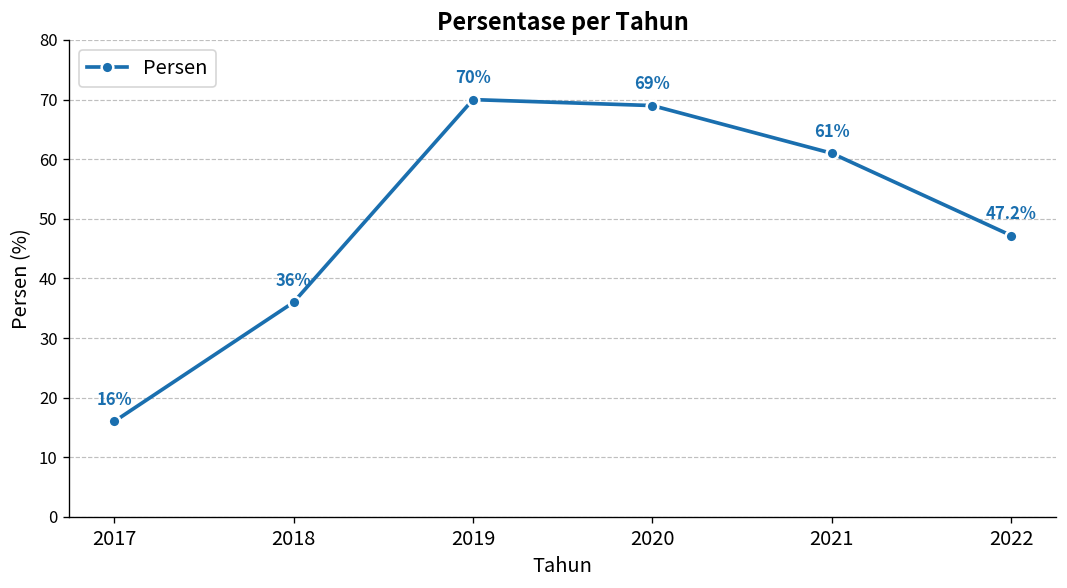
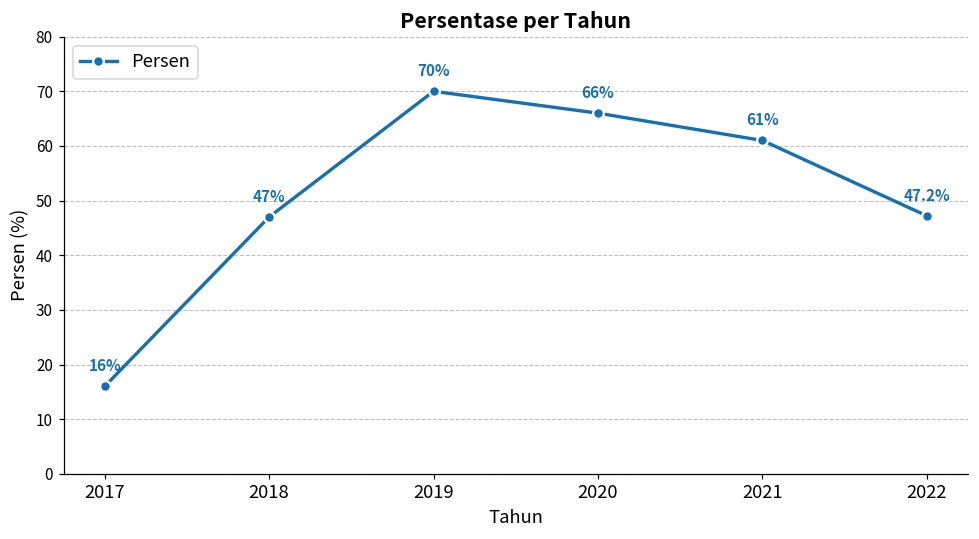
2018: 36% -> 47%
2020: 69% -> 66%
